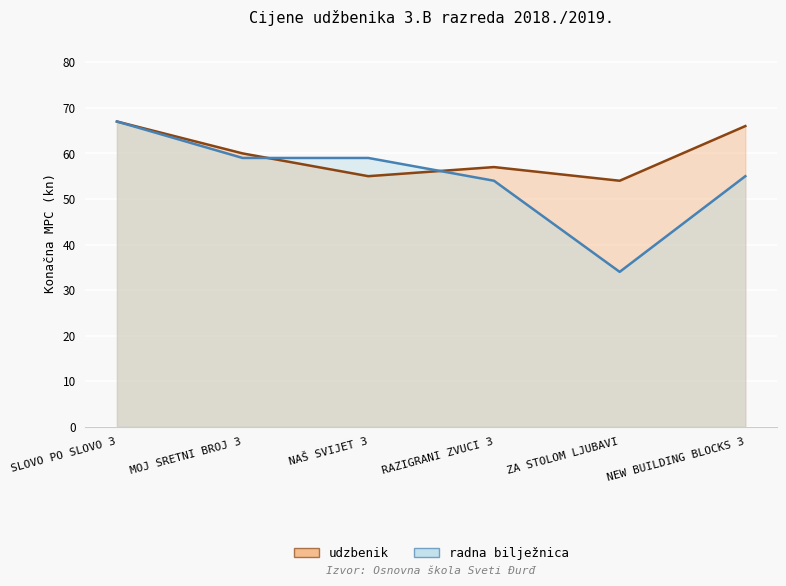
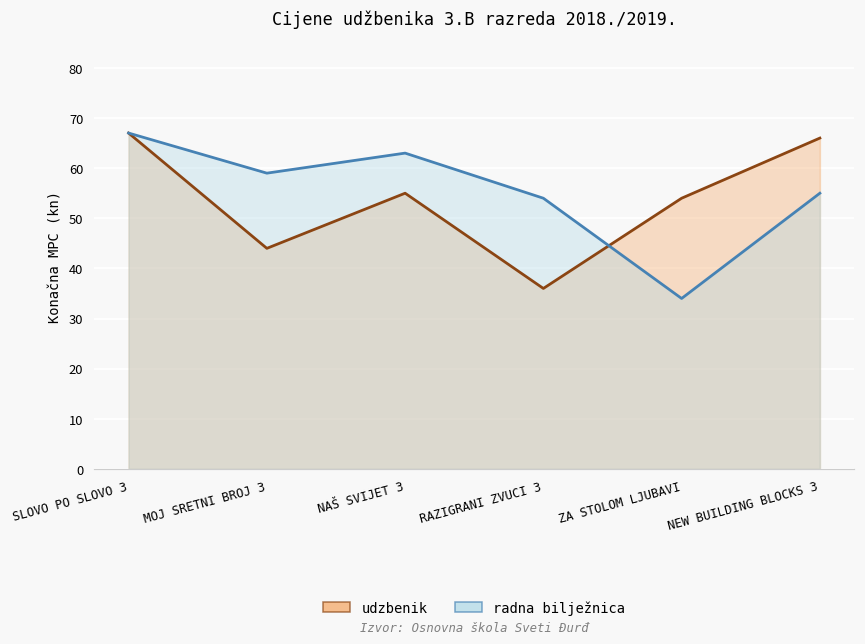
udzbenik, MOJ SRETNI BROJ 3: 60 -> 44
radna bilježnica, NAŠ SVIJET 3: 59 -> 63
udzbenik, RAZIGRANI ZVUCI 3: 57 -> 36
